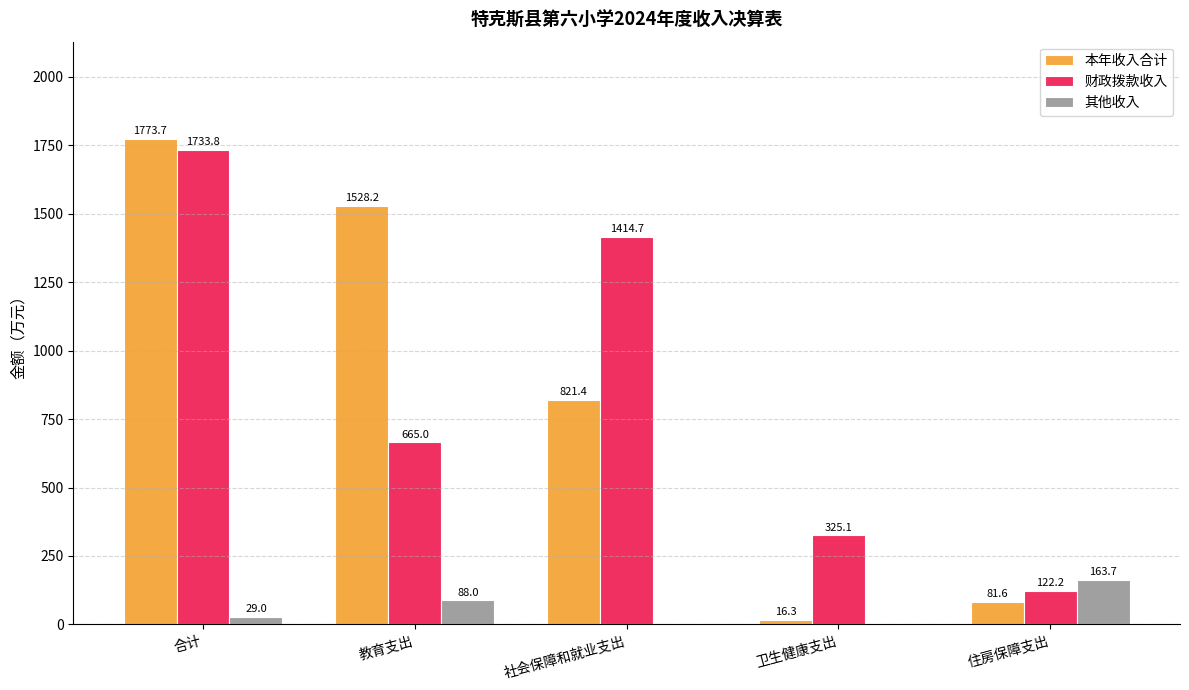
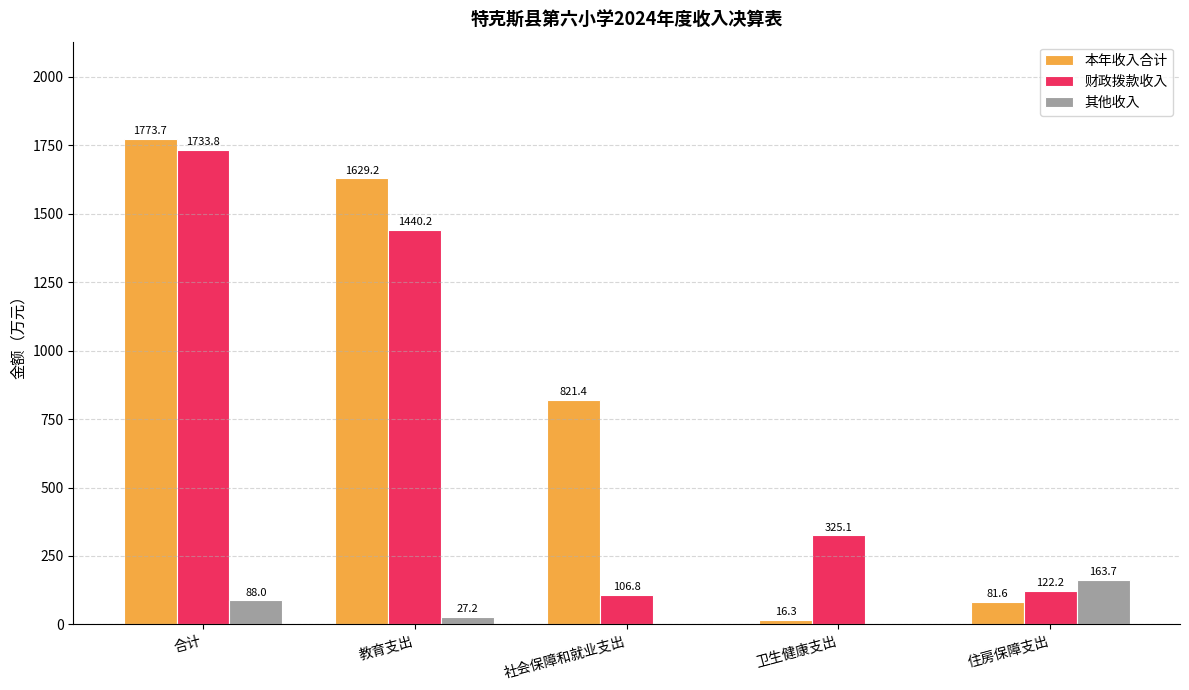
其他收入, 合计: 29.0 -> 88.0
本年收入合计, 教育支出: 1528.2 -> 1629.2
财政拨款收入, 教育支出: 665.0 -> 1440.2
其他收入, 教育支出: 88.0 -> 27.2
财政拨款收入, 社会保障和就业支出: 1414.7 -> 106.8
